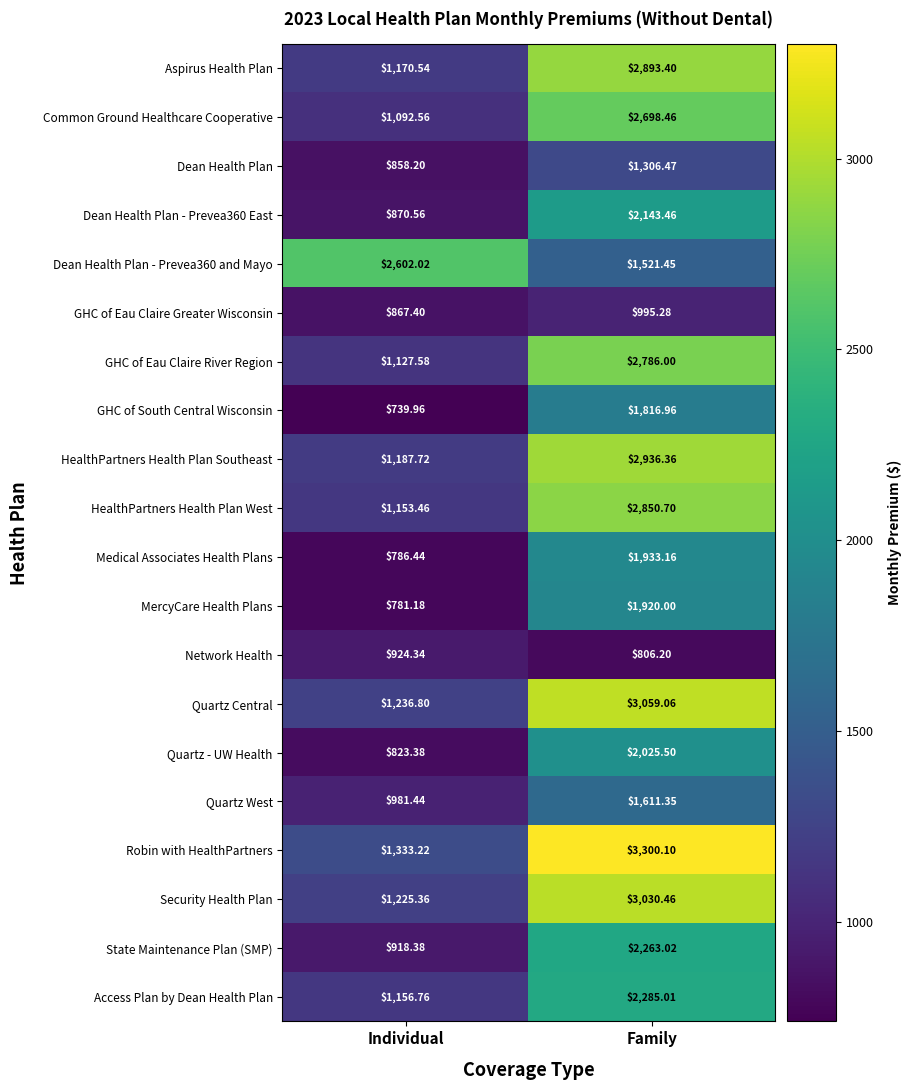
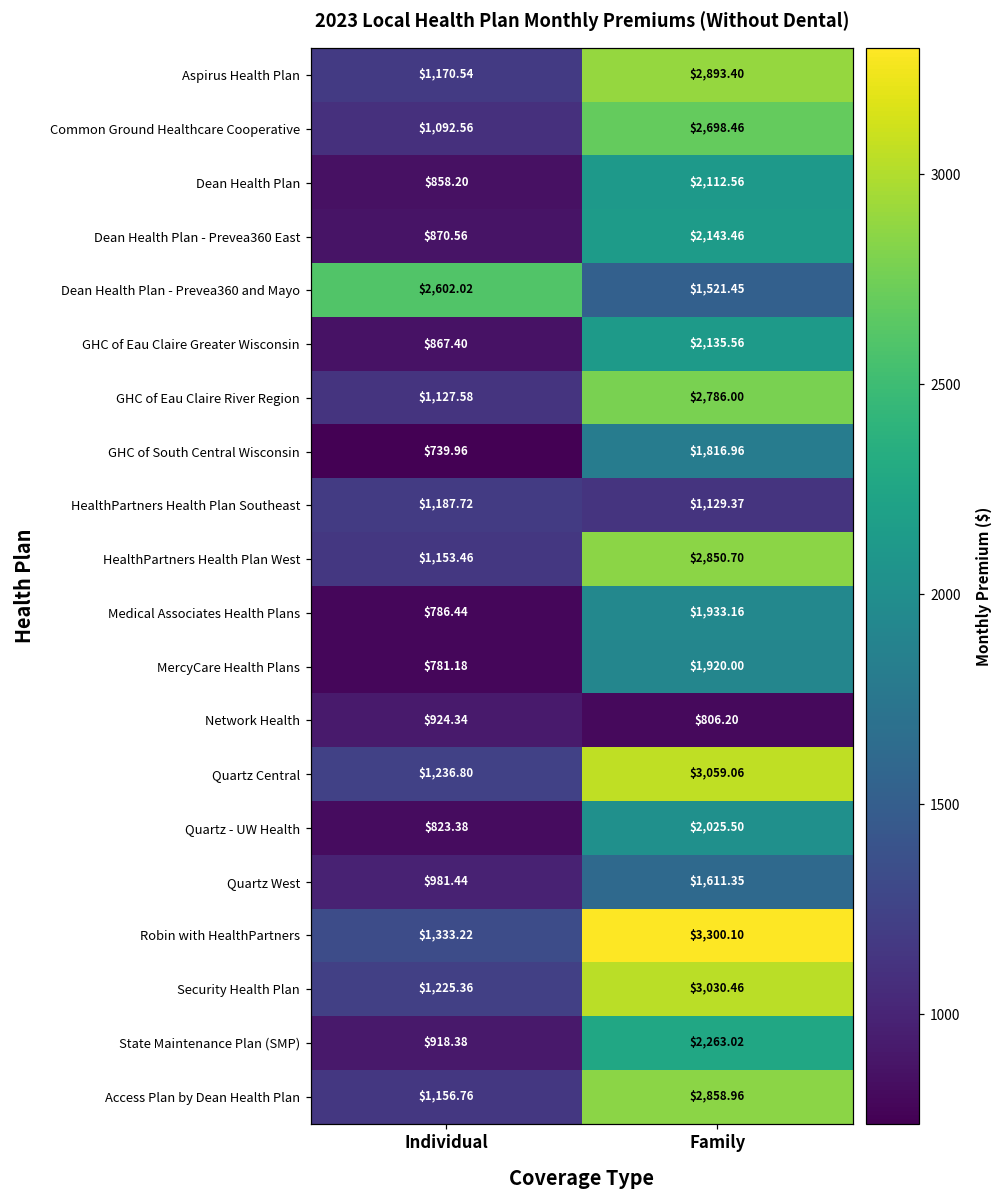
Dean Health Plan, Family: $1,306.47 -> $2,112.56
GHC of Eau Claire Greater Wisconsin, Family: $995.28 -> $2,135.56
HealthPartners Health Plan Southeast, Family: $2,936.36 -> $1,129.37
Access Plan by Dean Health Plan, Family: $2,285.01 -> $2,858.96
